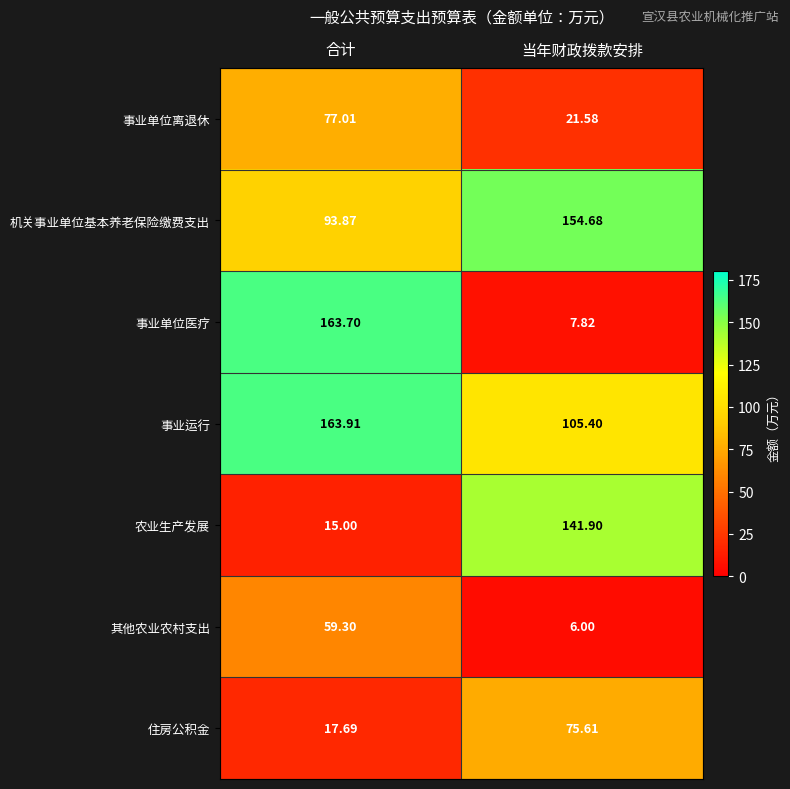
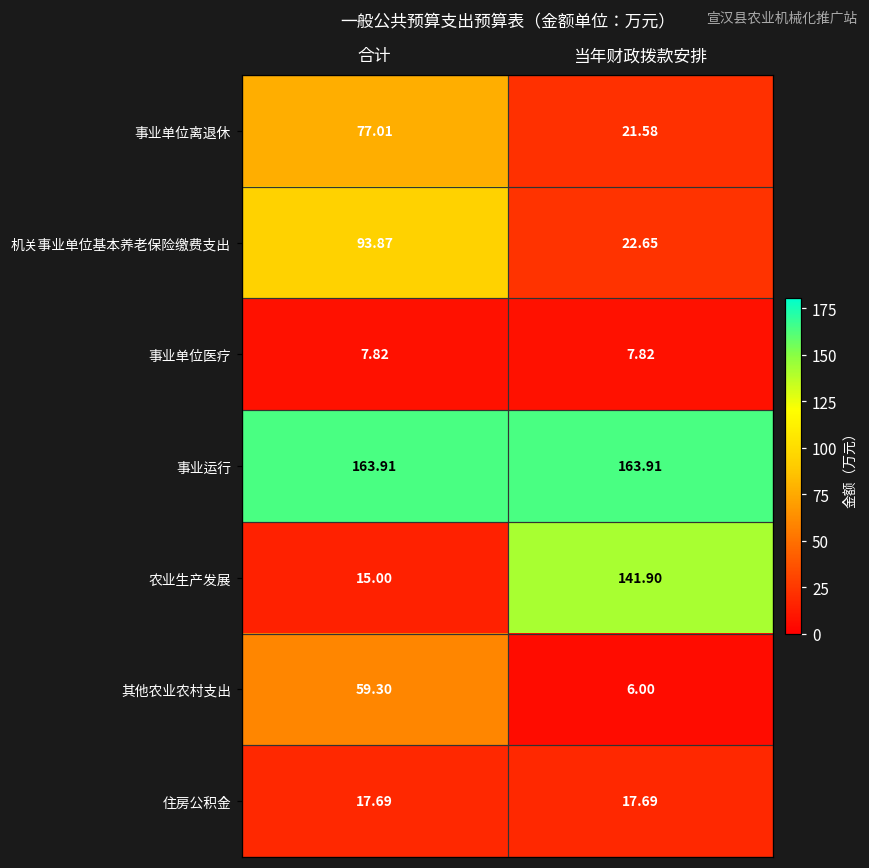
机关事业单位基本养老保险缴费支出, 当年财政拨款安排: 154.68 -> 22.65
事业单位医疗, 合计: 163.70 -> 7.82
事业运行, 当年财政拨款安排: 105.40 -> 163.91
住房公积金, 当年财政拨款安排: 75.61 -> 17.69
